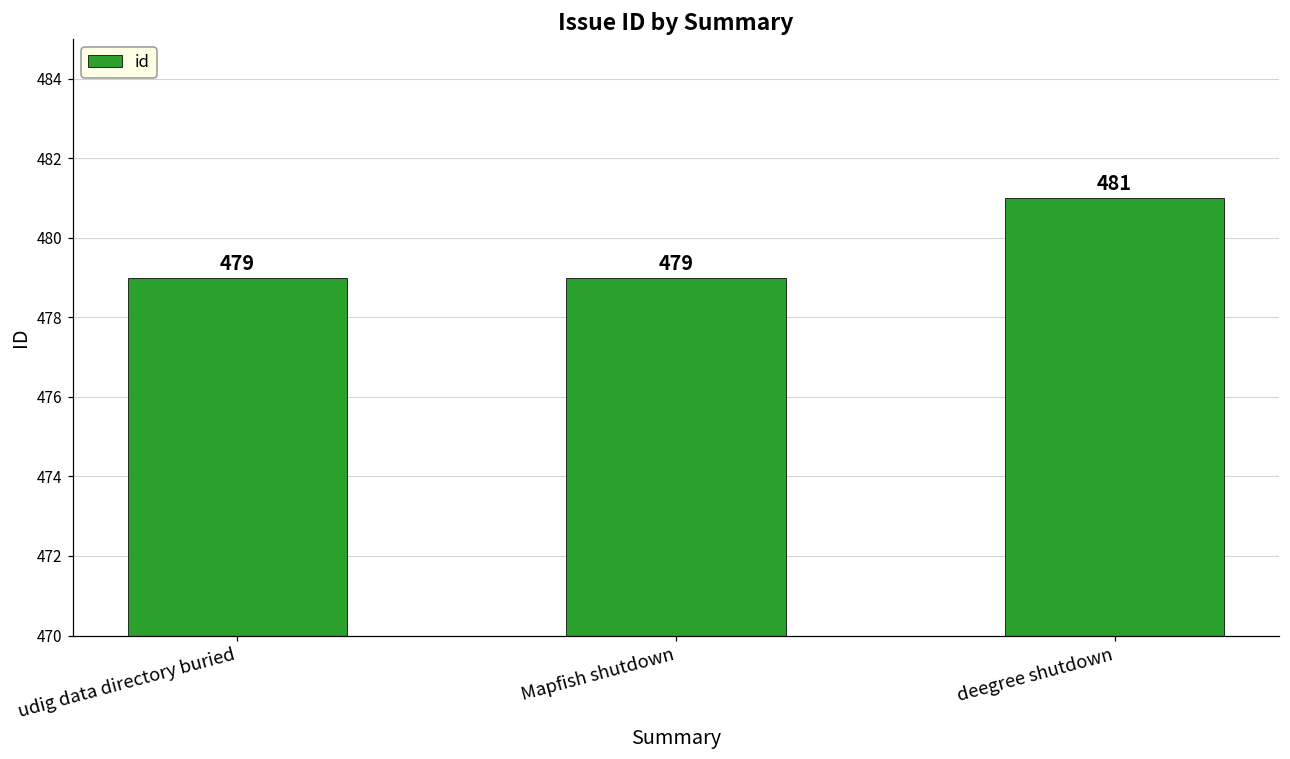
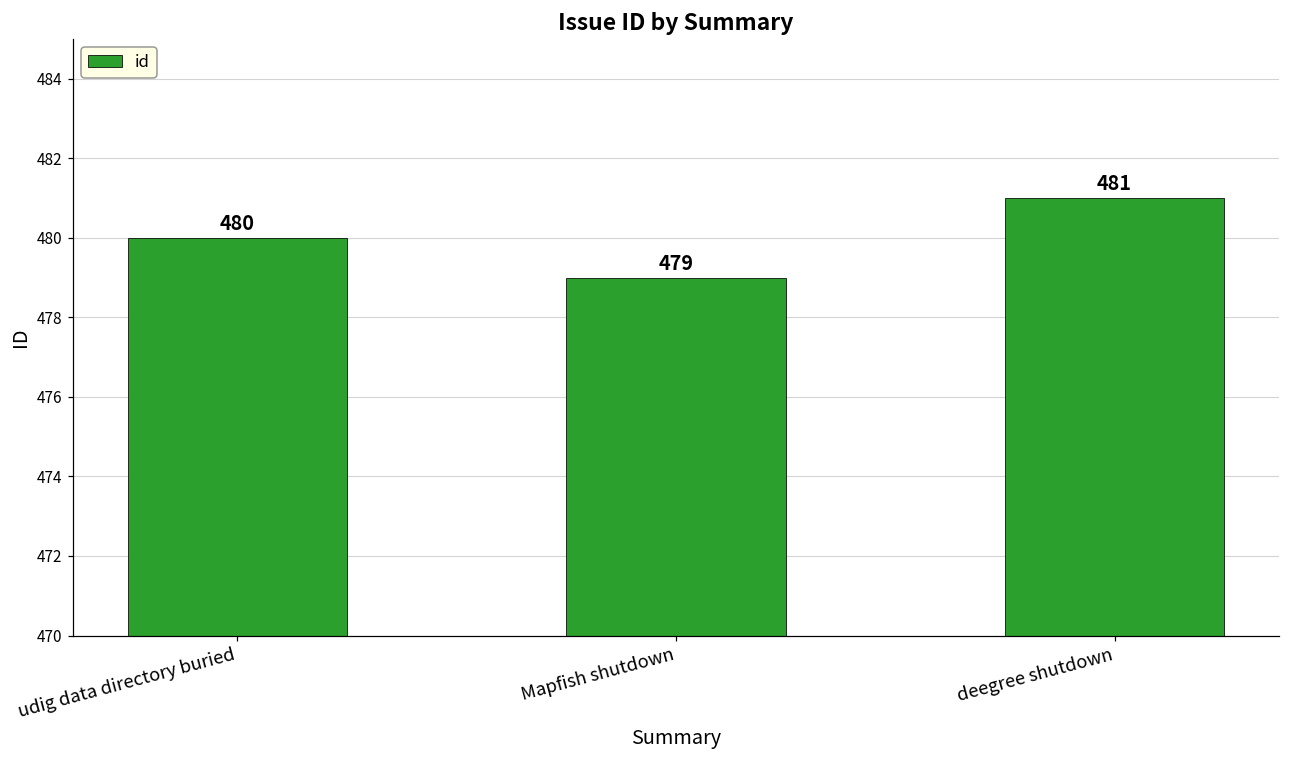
udig data directory buried: 479 -> 480
